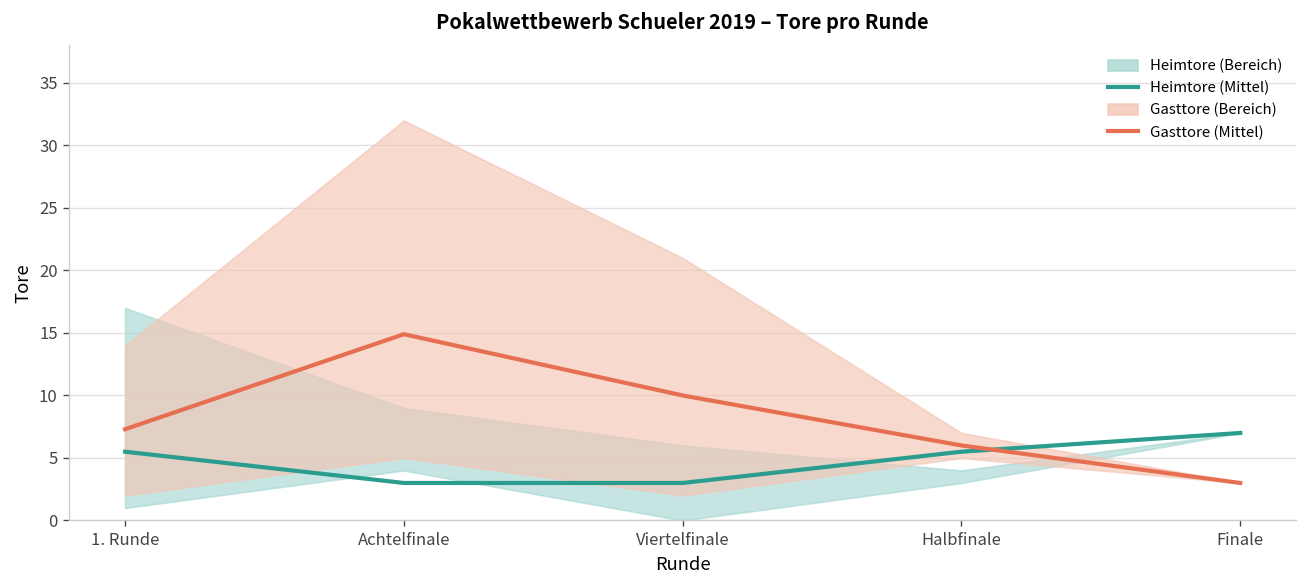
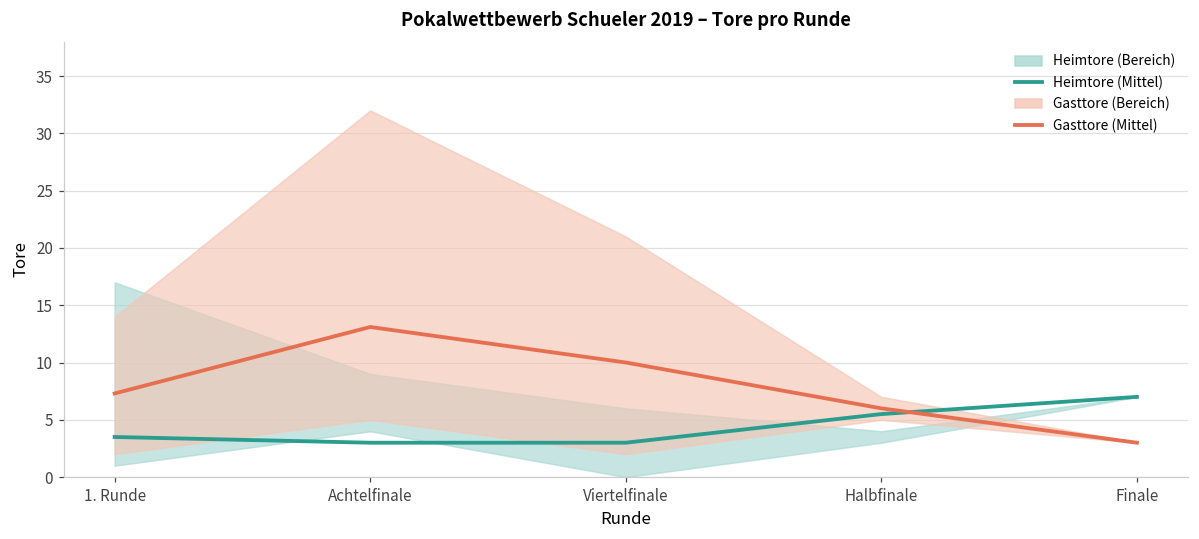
Heimtore (Mittel), 1. Runde: 5.5 -> 3.5
Gasttore (Mittel), Achtelfinale: 14.9 -> 13.1
